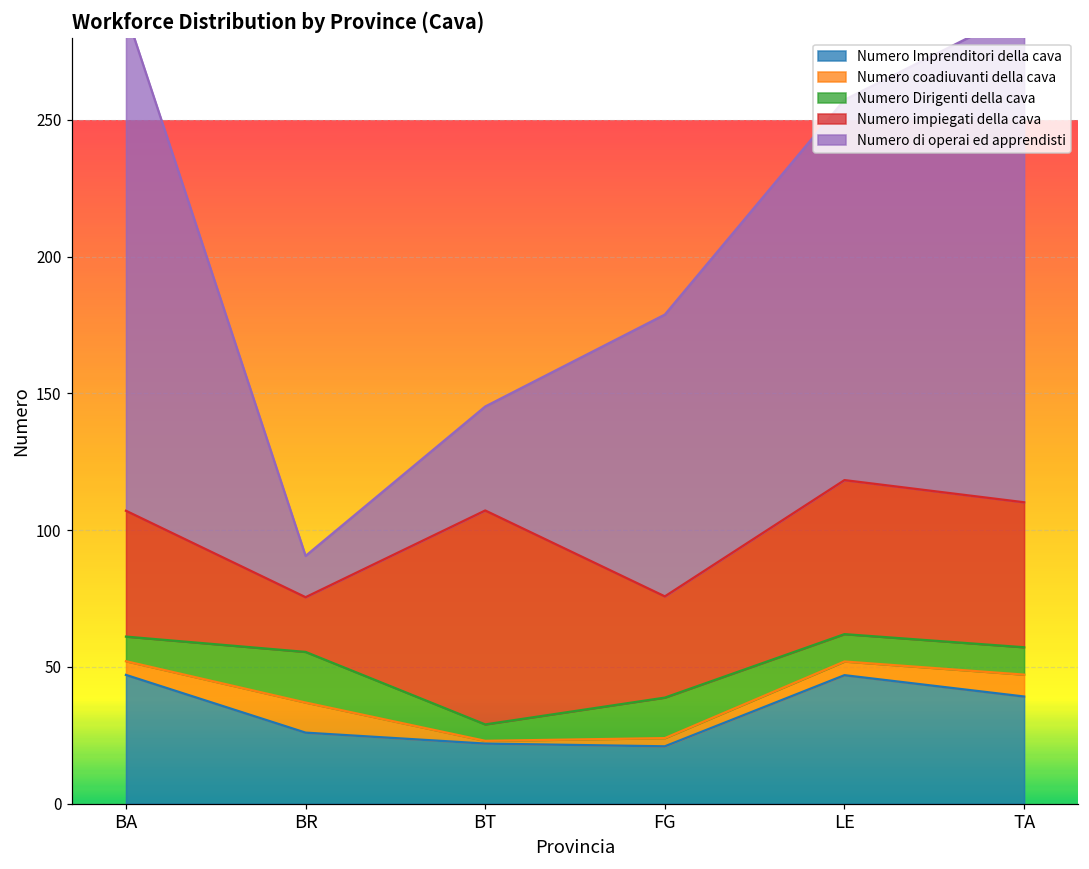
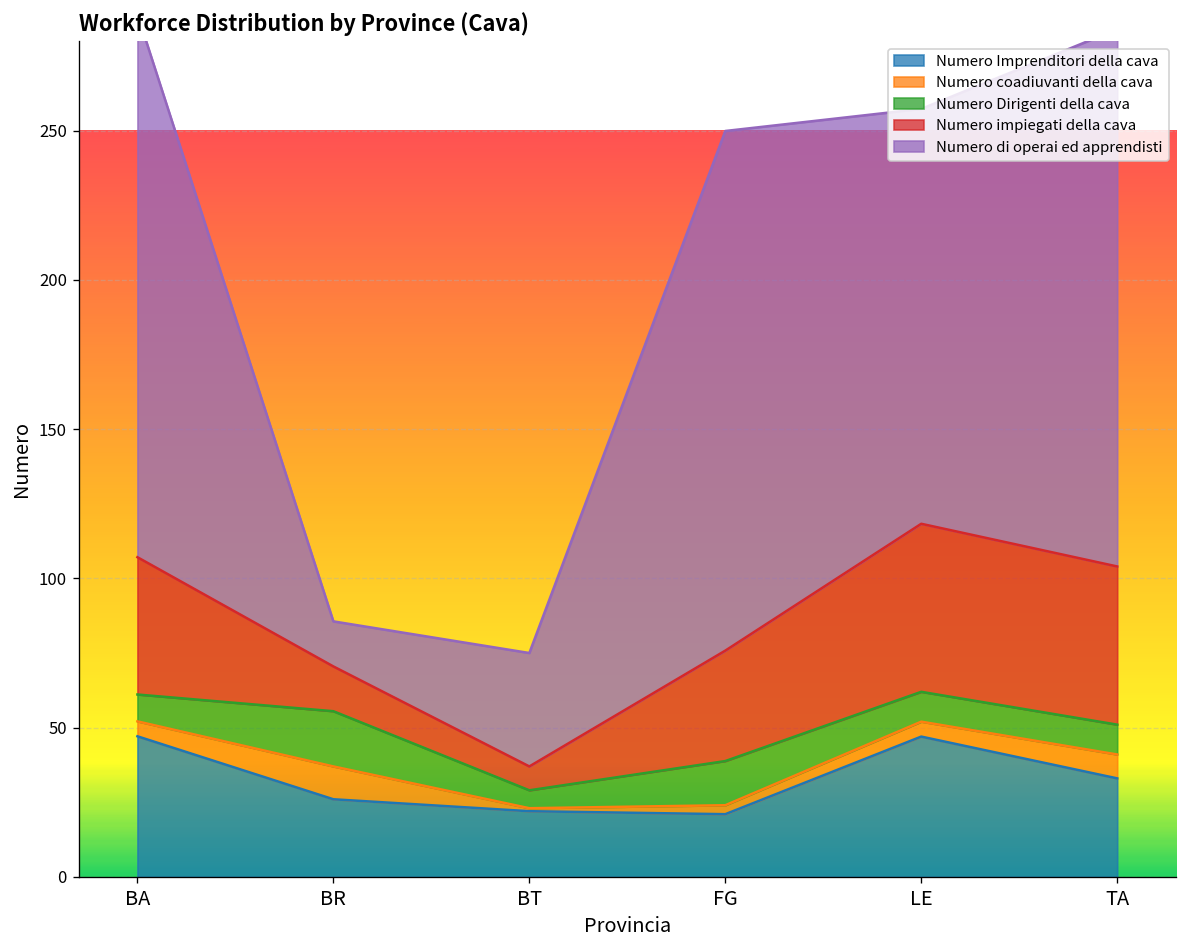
Numero impiegati della cava, BR: 20 -> 15
Numero impiegati della cava, BT: 78 -> 8
Numero di operai ed apprendisti, FG: 103 -> 174
Numero Imprenditori della cava, TA: 39 -> 33
